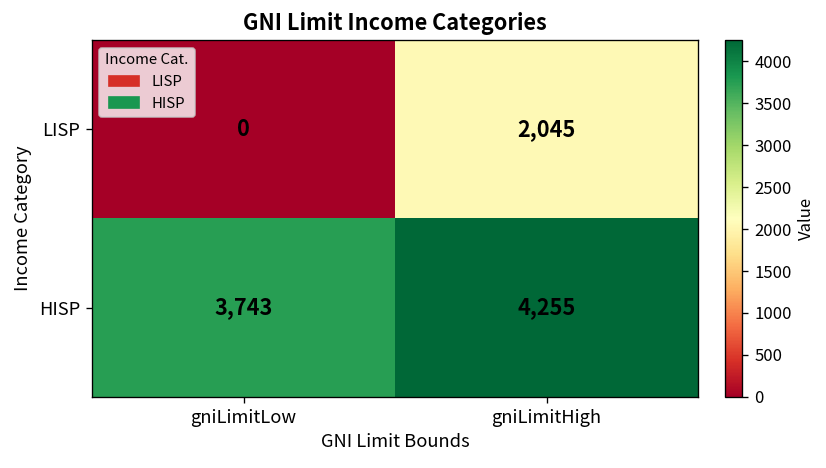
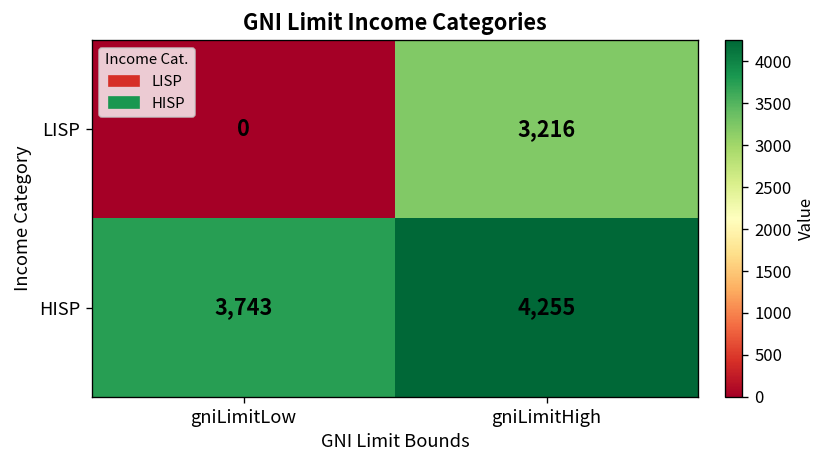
LISP, gniLimitHigh: 2,045 -> 3,216
